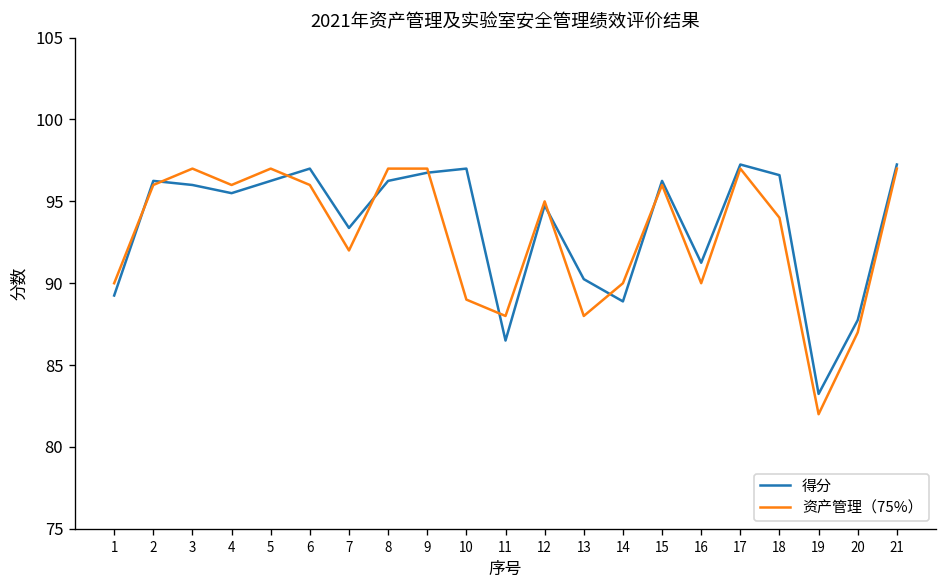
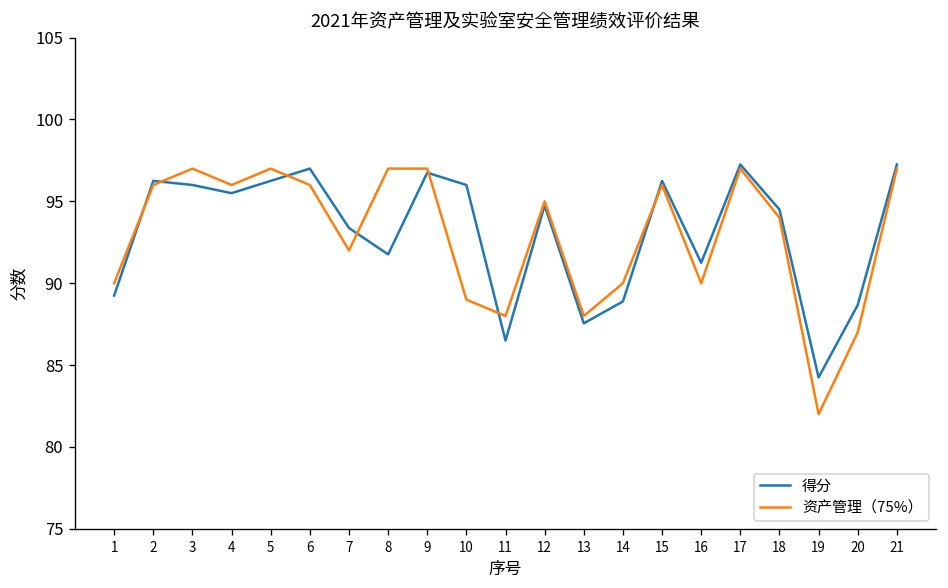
得分, 8: 96.3 -> 91.8
得分, 10: 97 -> 96
得分, 13: 90.3 -> 87.6
得分, 18: 96.6 -> 94.5
得分, 19: 83.2 -> 84.3
得分, 20: 87.8 -> 88.7
